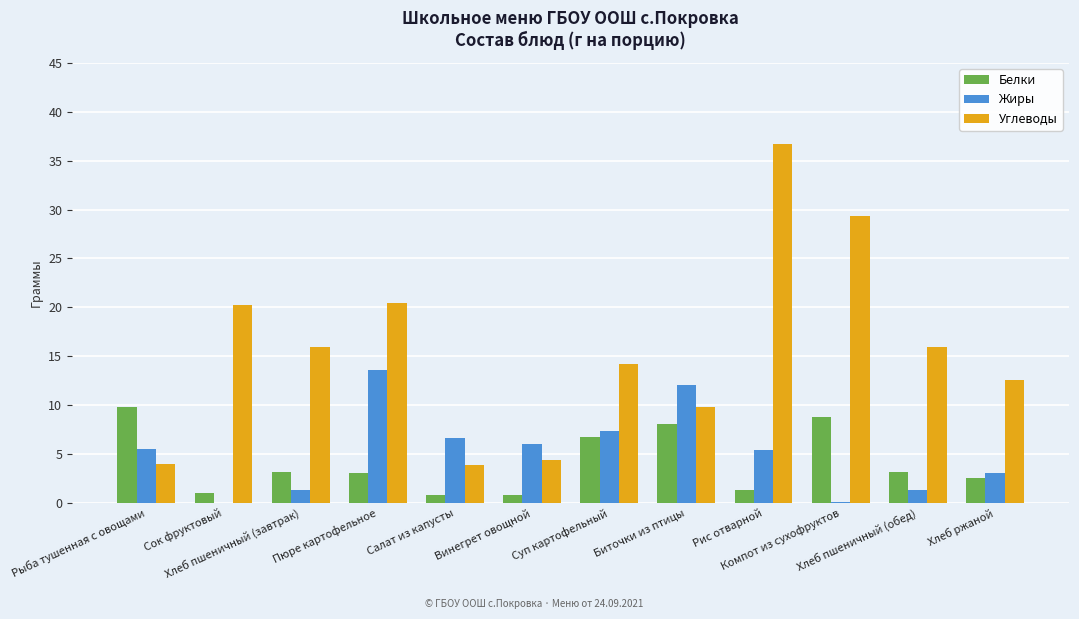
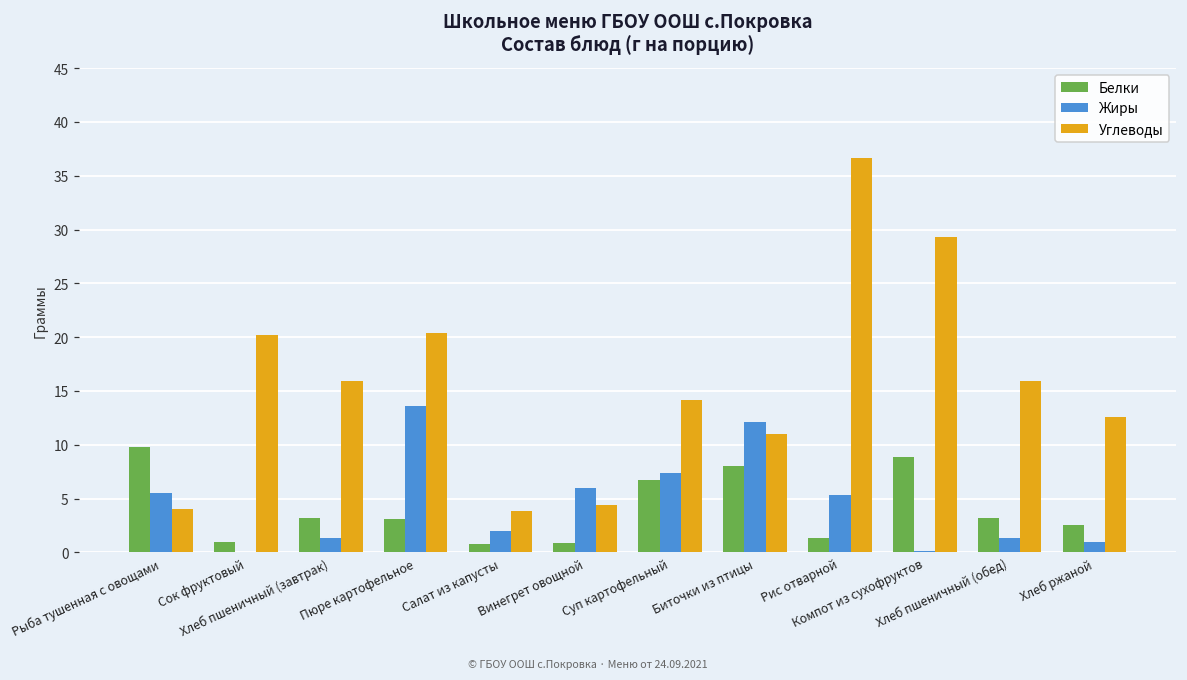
Жиры, Салат из капусты: 7 -> 2
Углеводы, Биточки из птицы: 10 -> 11
Жиры, Хлеб ржаной: 3 -> 1
